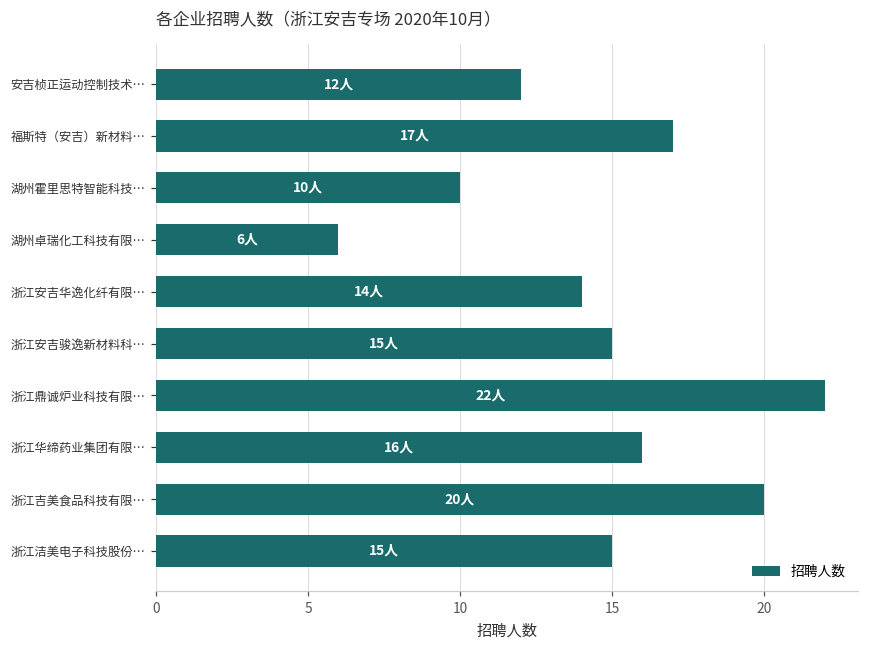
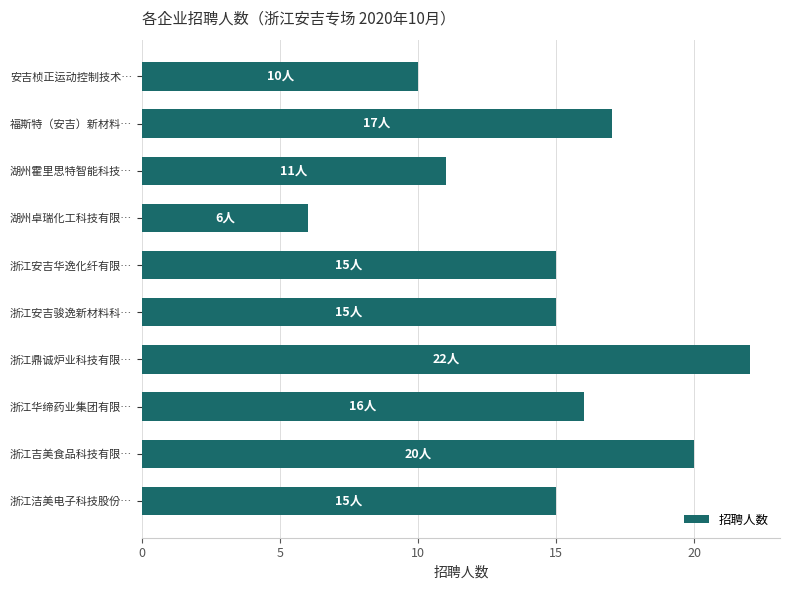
安吉桢正运动控制技术…: 12人 -> 10人
湖州霍里思特智能科技…: 10人 -> 11人
浙江安吉华逸化纤有限…: 14人 -> 15人
